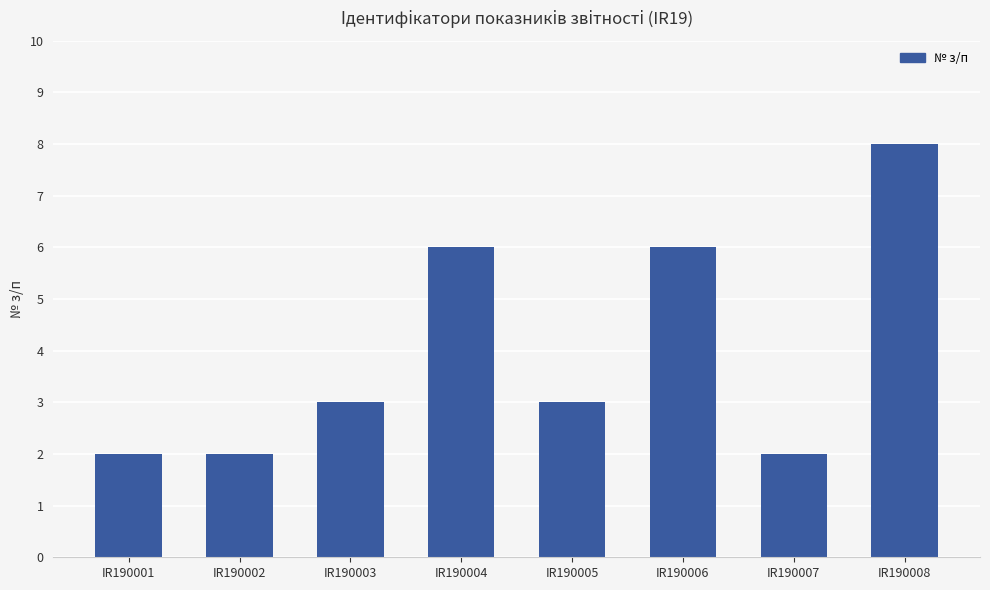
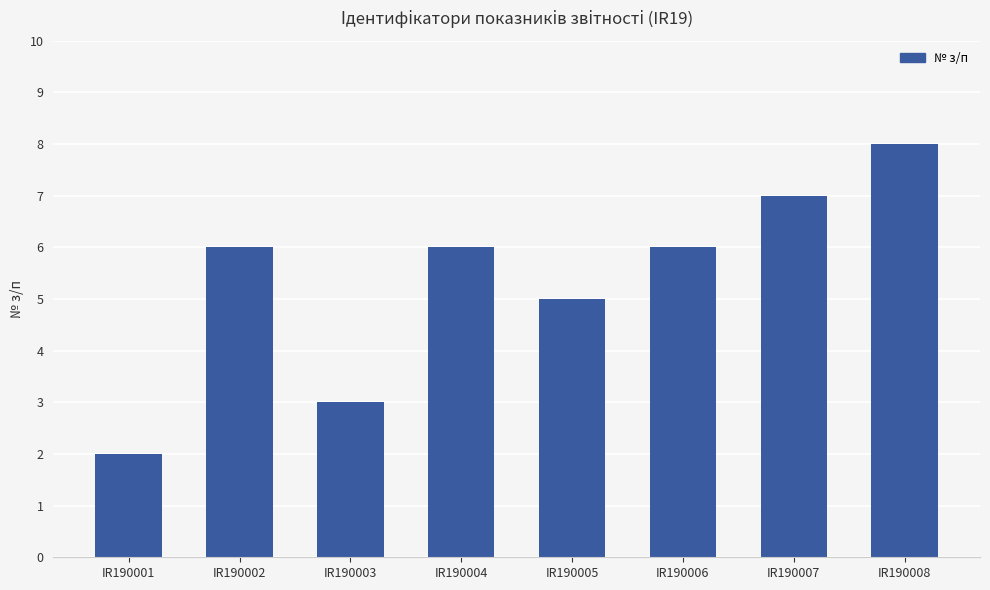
IR190002: 2 -> 6
IR190005: 3 -> 5
IR190007: 2 -> 7
